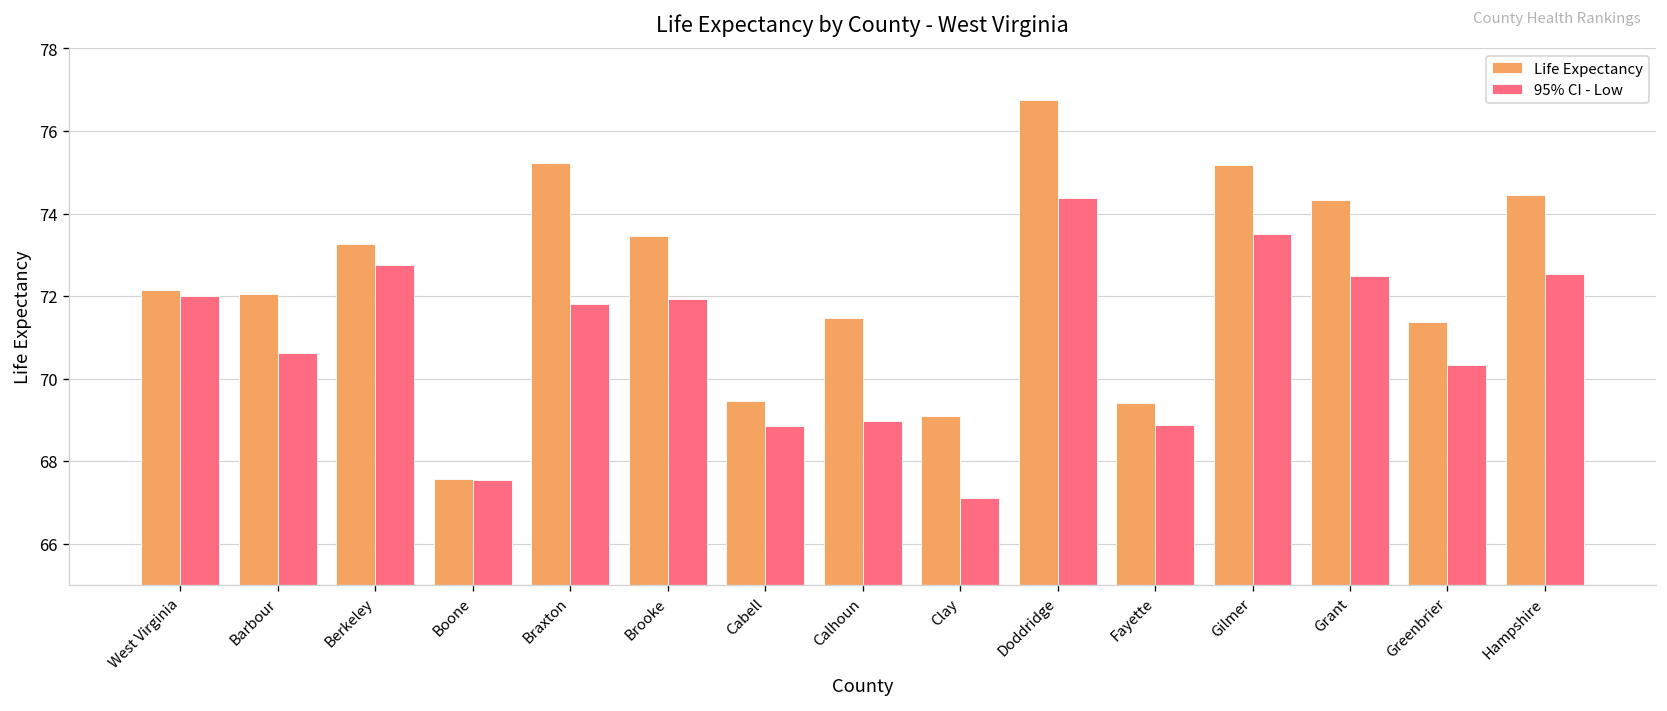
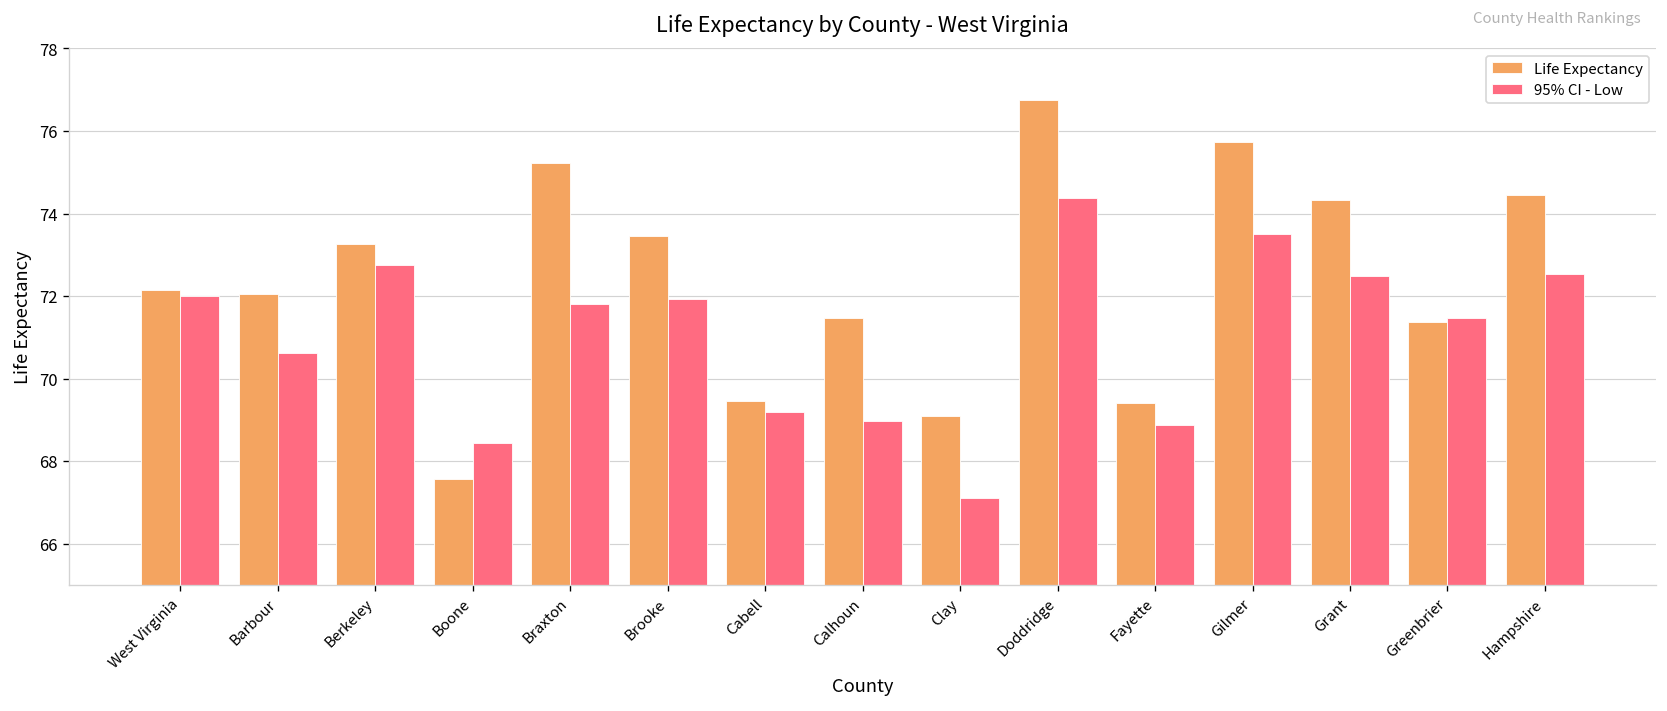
95% CI - Low, Boone: 67.5 -> 68.5
95% CI - Low, Cabell: 68.8 -> 69.2
Life Expectancy, Gilmer: 75.2 -> 75.7
95% CI - Low, Greenbrier: 70.3 -> 71.5
